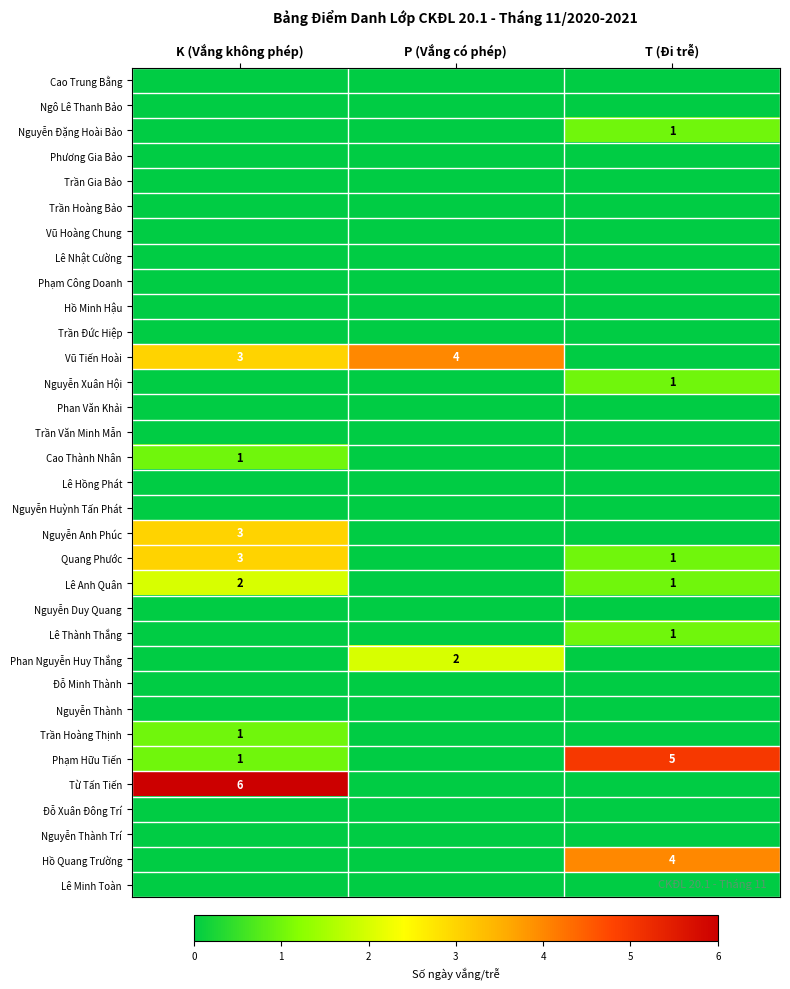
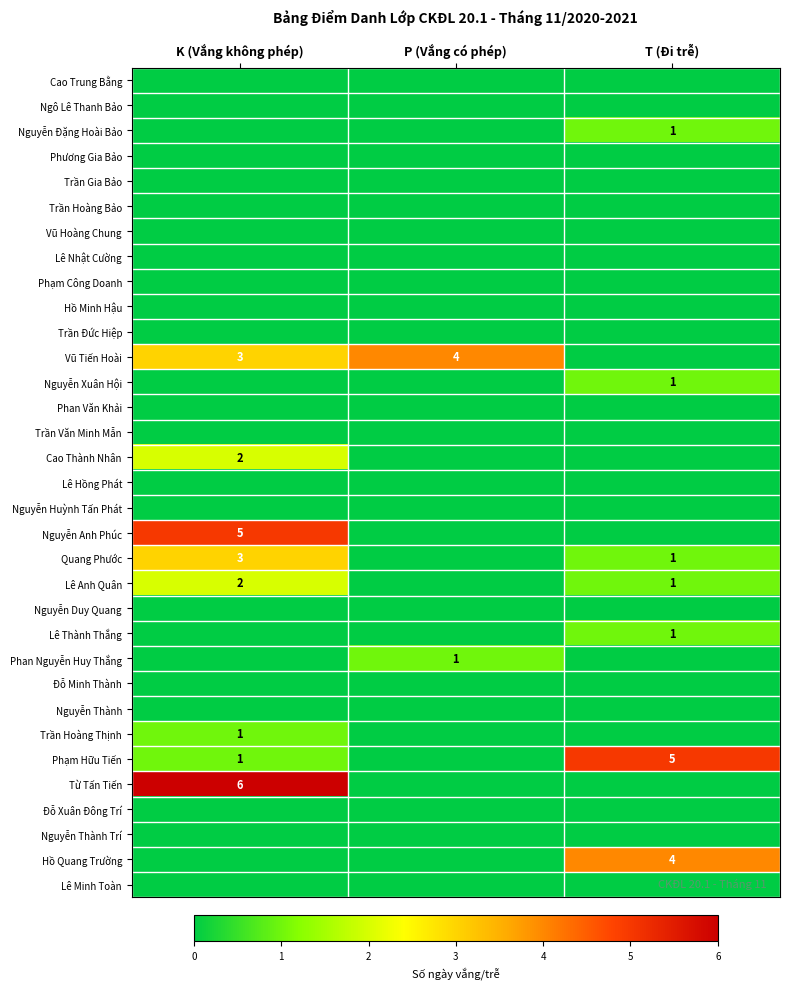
Cao Thành Nhân, K (Vắng không phép): 1 -> 2
Nguyễn Anh Phúc, K (Vắng không phép): 3 -> 5
Phan Nguyễn Huy Thắng, P (Vắng có phép): 2 -> 1
